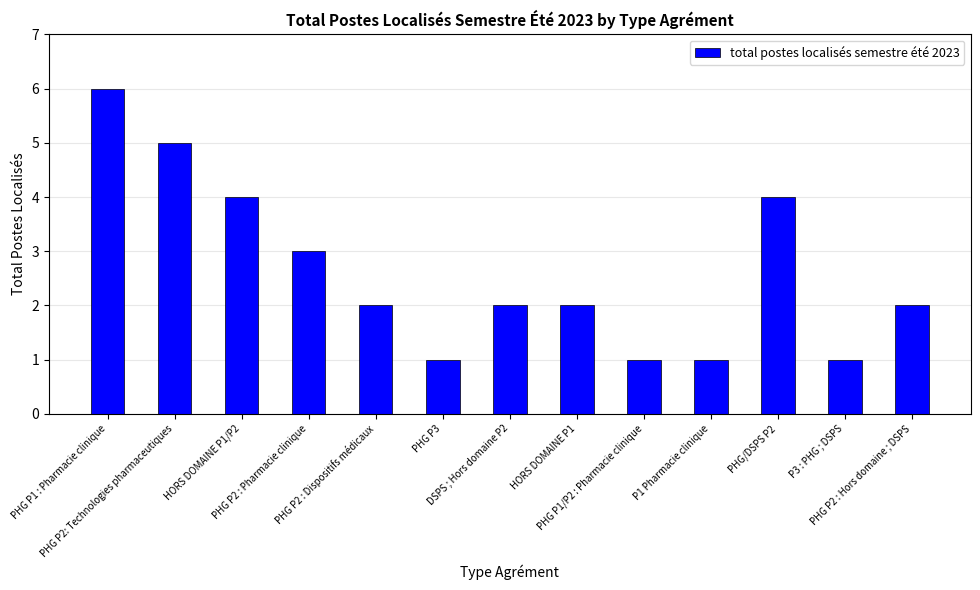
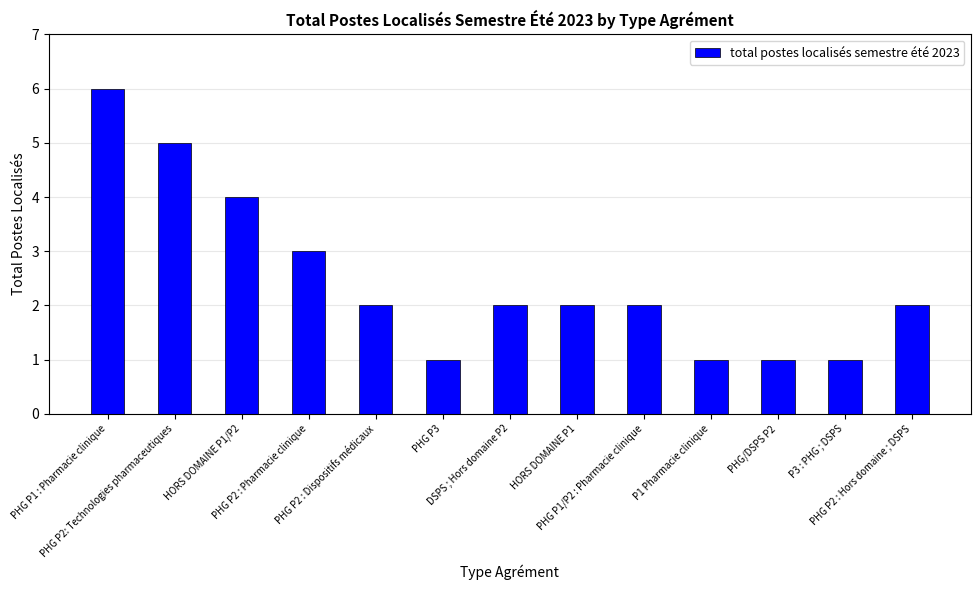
PHG P1/P2 : Pharmacie clinique: 1 -> 2
PHG/DSPS P2: 4 -> 1
